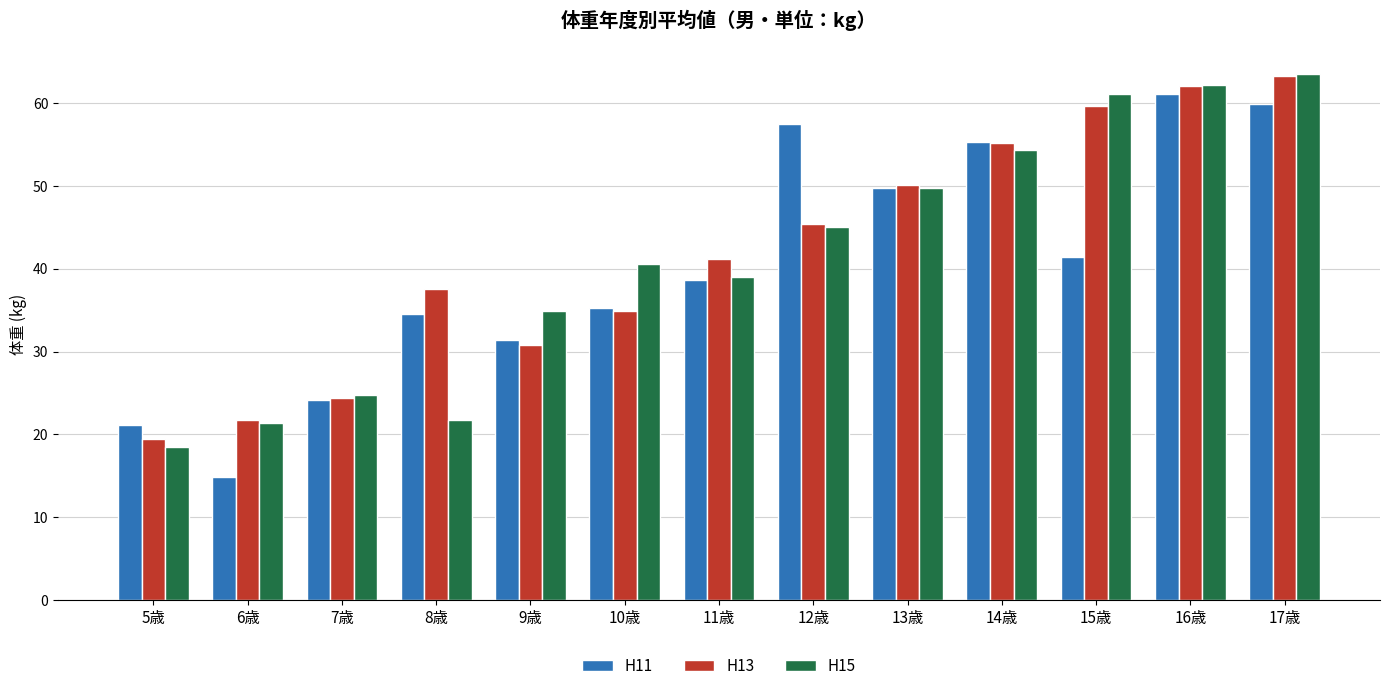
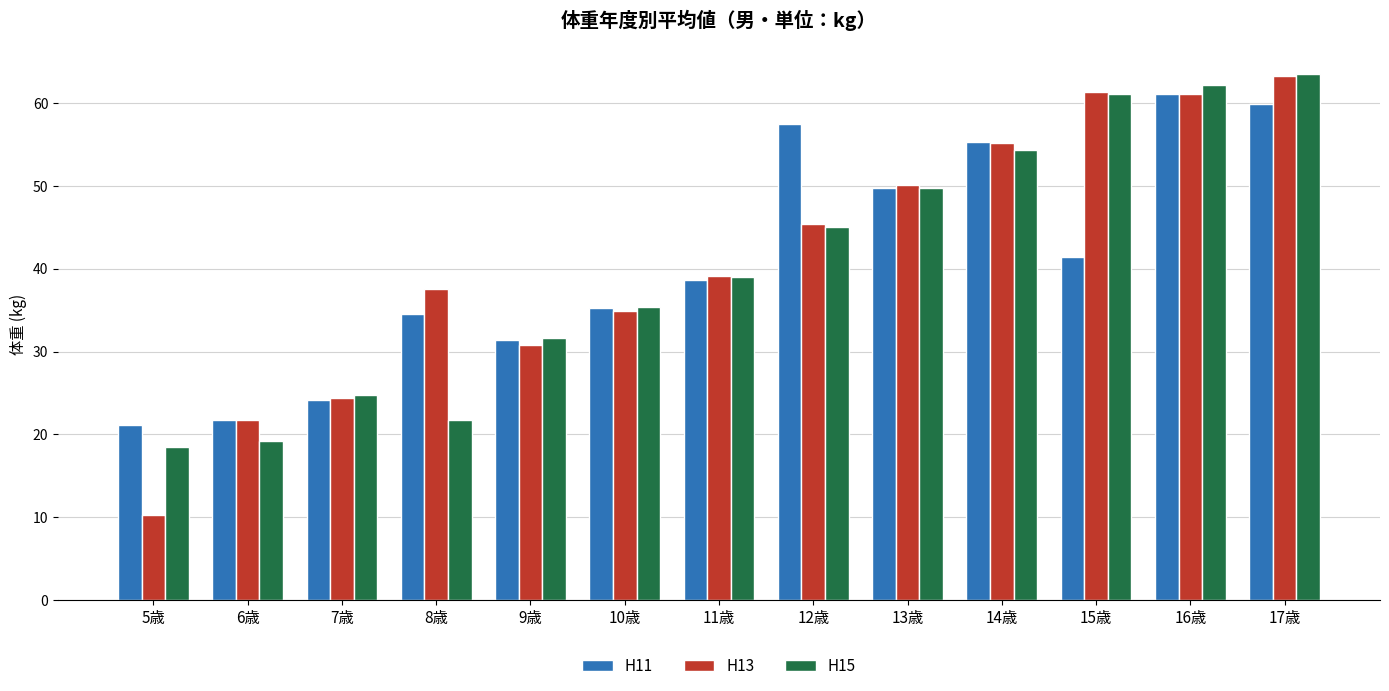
H13, 5歳: 19 -> 10
H11, 6歳: 15 -> 22
H15, 6歳: 21 -> 19
H15, 9歳: 35 -> 32
H15, 10歳: 41 -> 35
H13, 11歳: 41 -> 39
H13, 15歳: 60 -> 61
H13, 16歳: 62 -> 61
